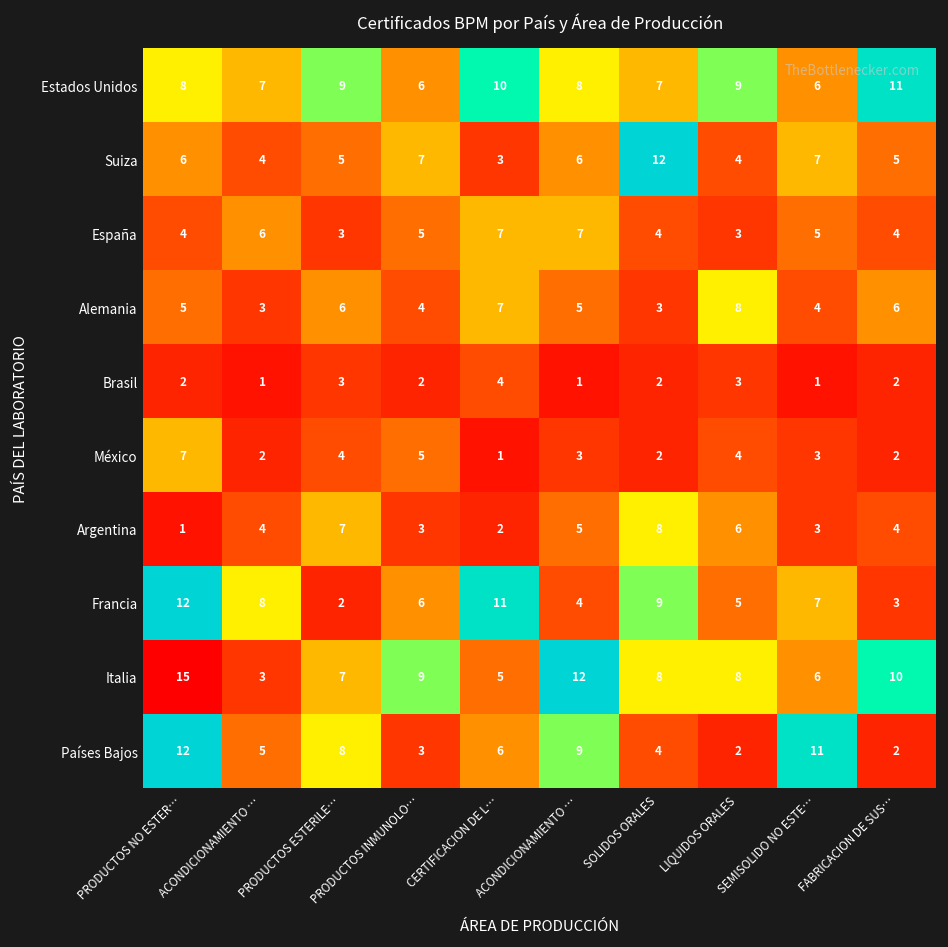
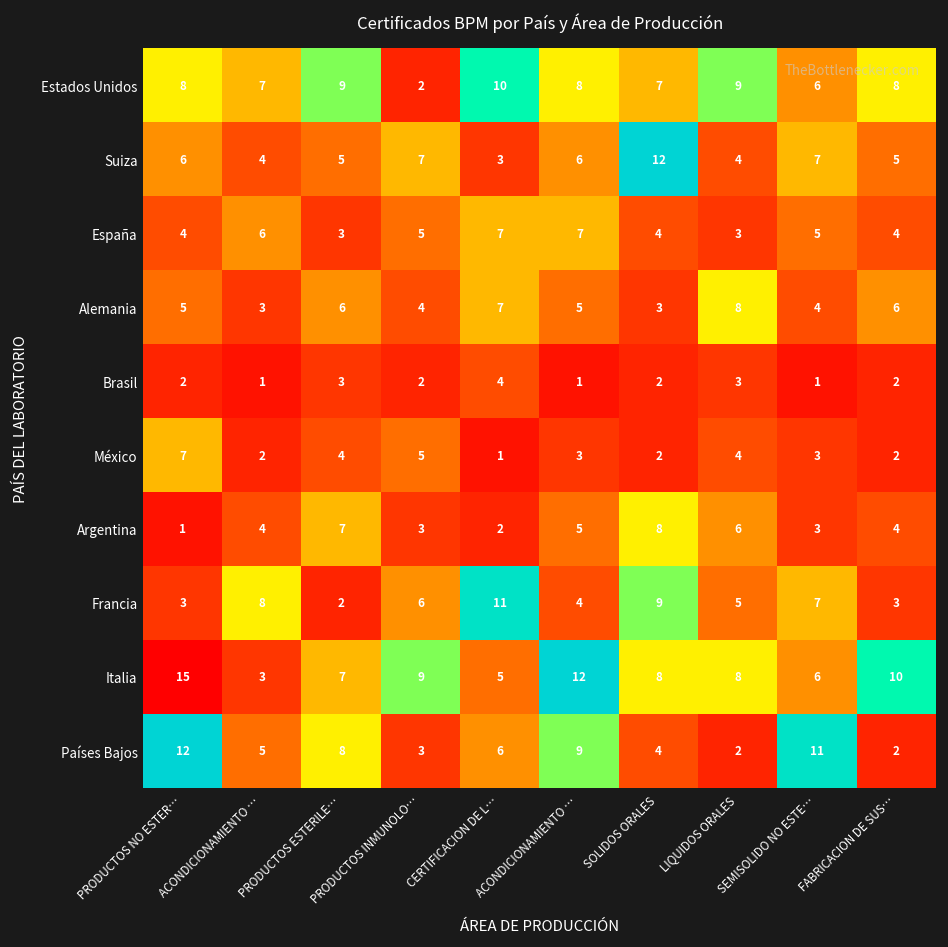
Estados Unidos, PRODUCTOS INMUNOLO…: 6 -> 2
Estados Unidos, FABRICACION DE SUS…: 11 -> 8
Francia, PRODUCTOS NO ESTER…: 12 -> 3
